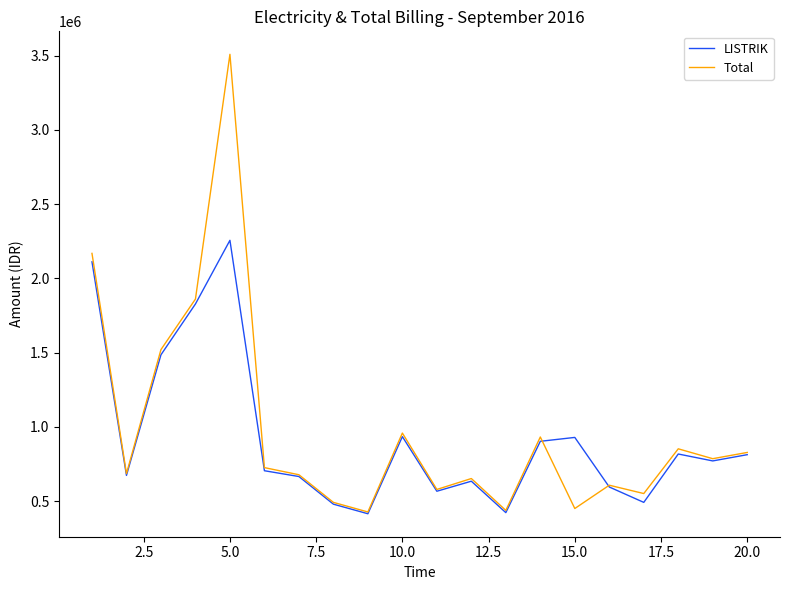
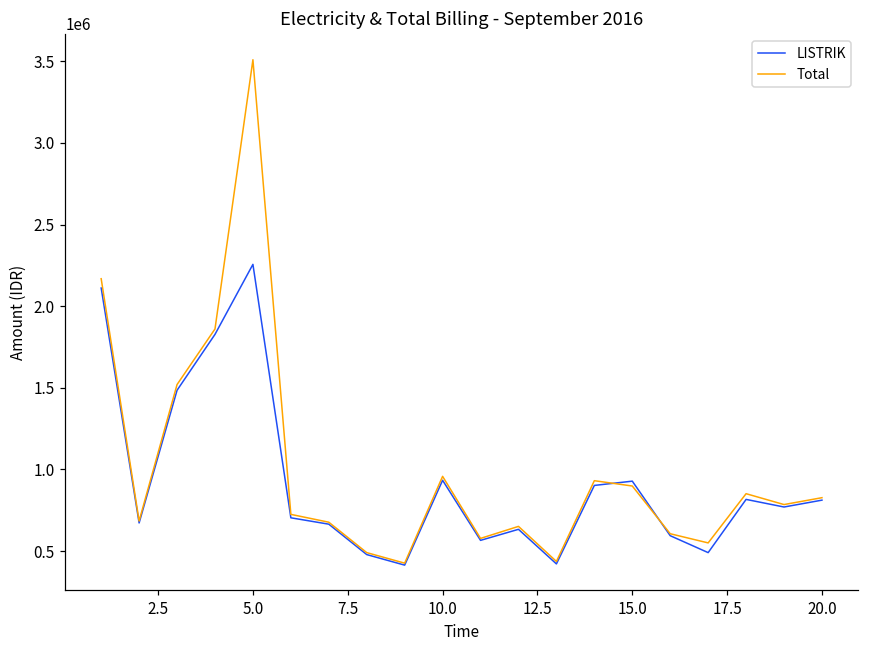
Total, 15.0: 450000 -> 900000
